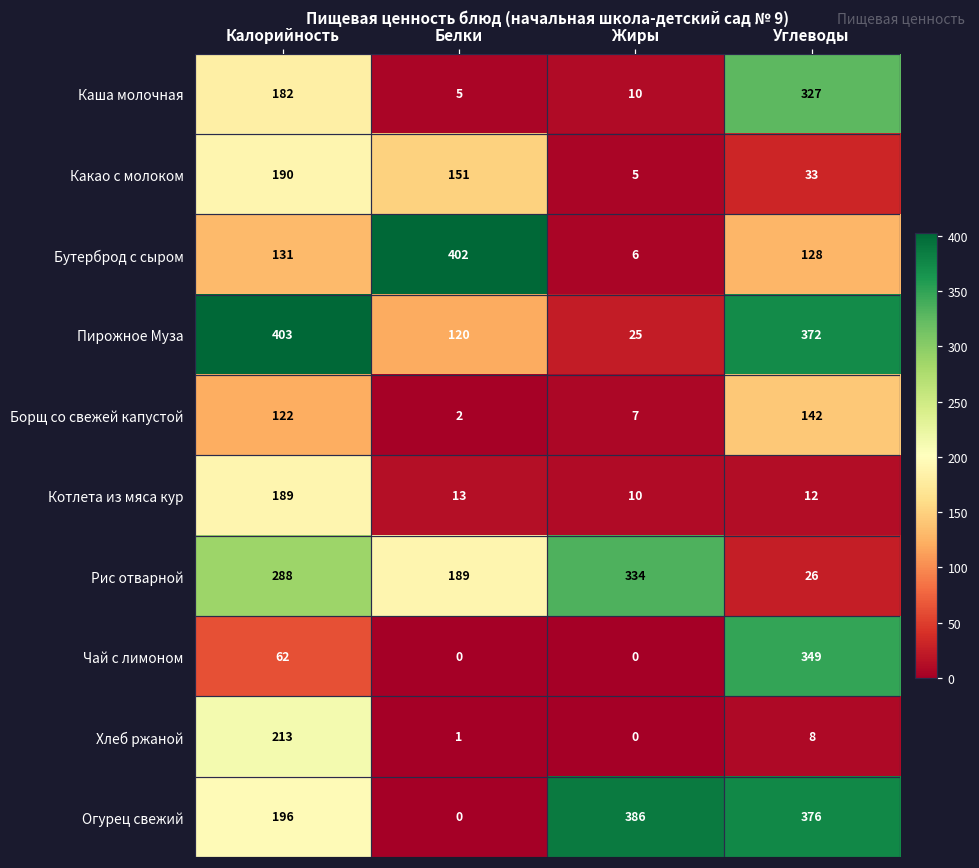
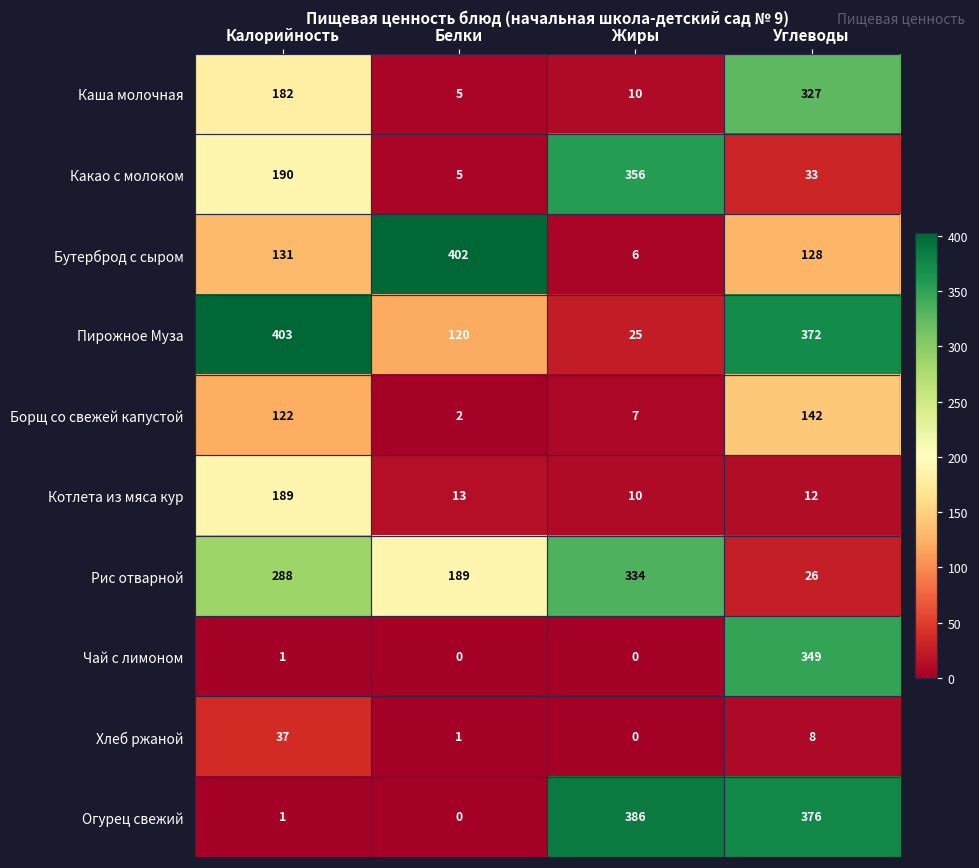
Какао с молоком, Белки: 151 -> 5
Какао с молоком, Жиры: 5 -> 356
Чай с лимоном, Калорийность: 62 -> 1
Хлеб ржаной, Калорийность: 213 -> 37
Огурец свежий, Калорийность: 196 -> 1
